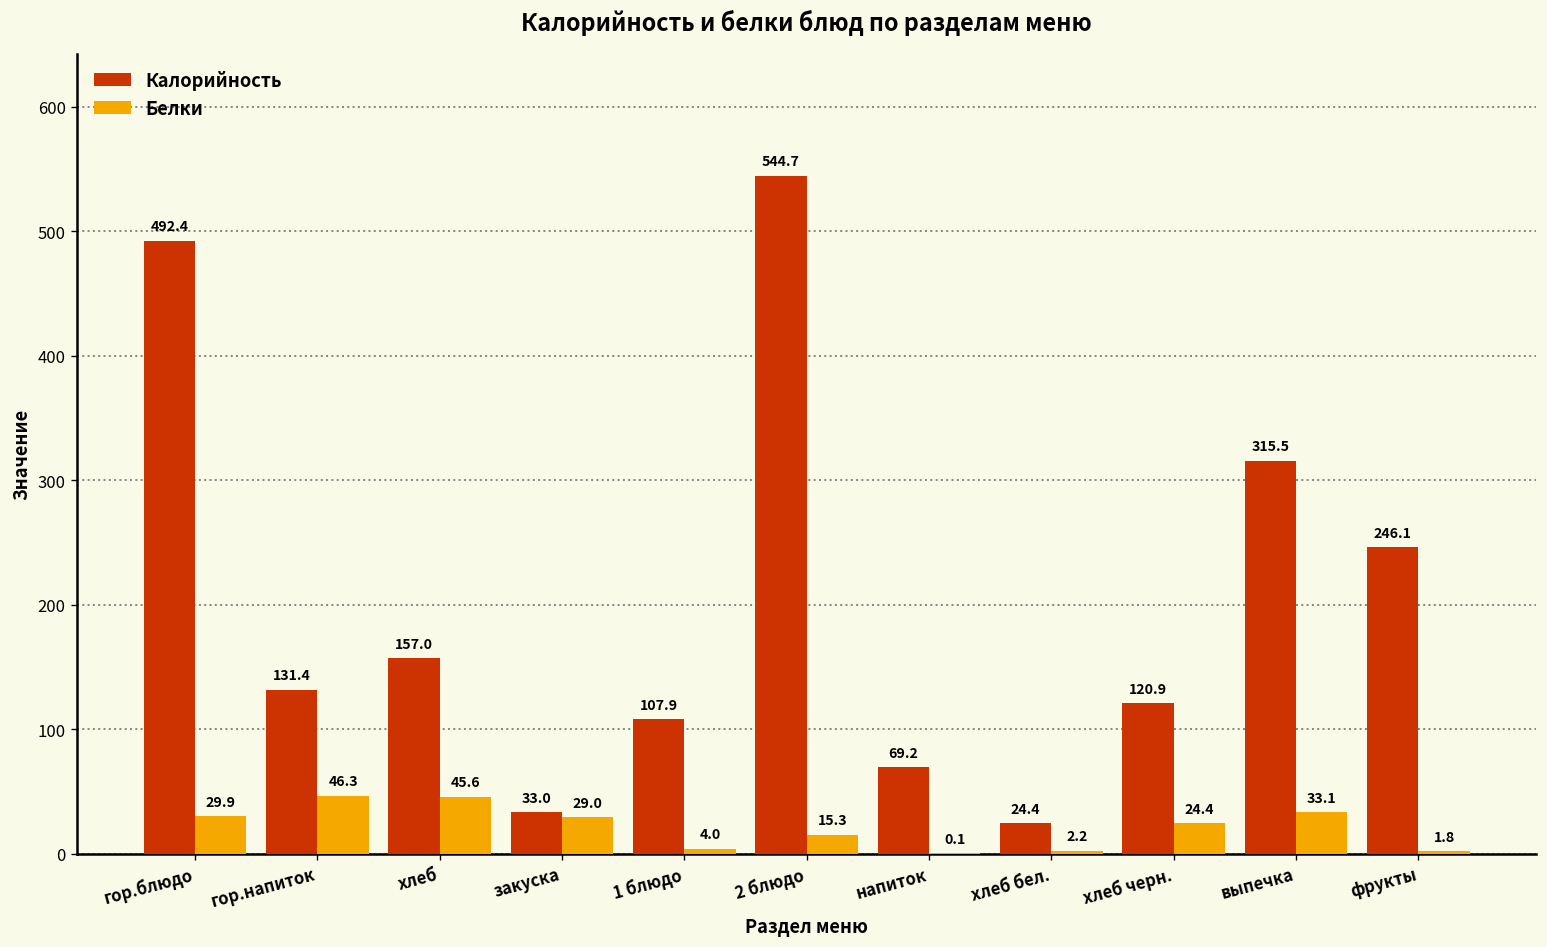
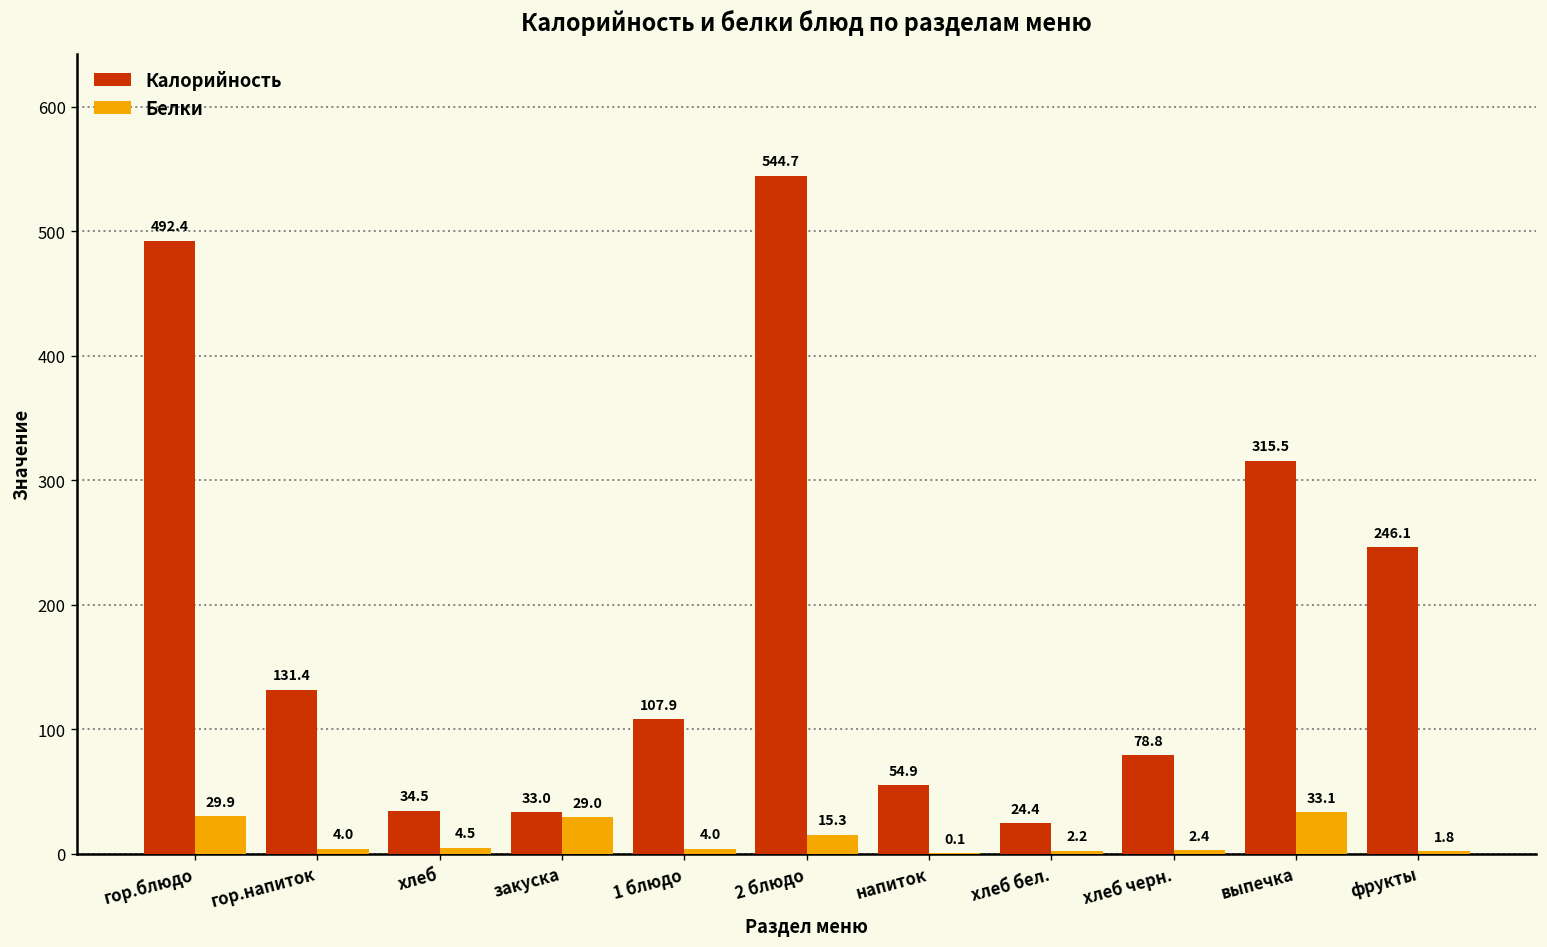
Белки, гор.напиток: 46.3 -> 4.0
Калорийность, хлеб: 157.0 -> 34.5
Белки, хлеб: 45.6 -> 4.5
Калорийность, напиток: 69.2 -> 54.9
Калорийность, хлеб черн.: 120.9 -> 78.8
Белки, хлеб черн.: 24.4 -> 2.4
